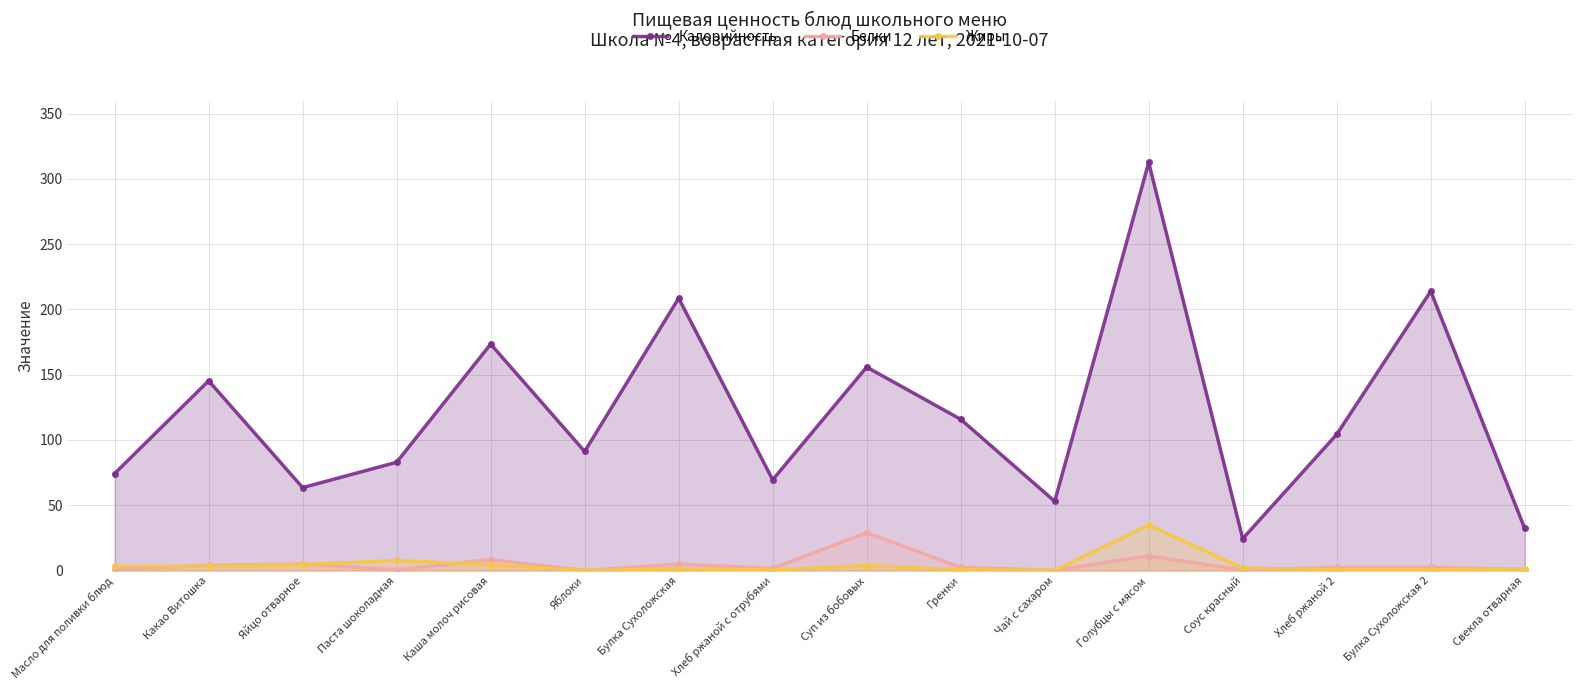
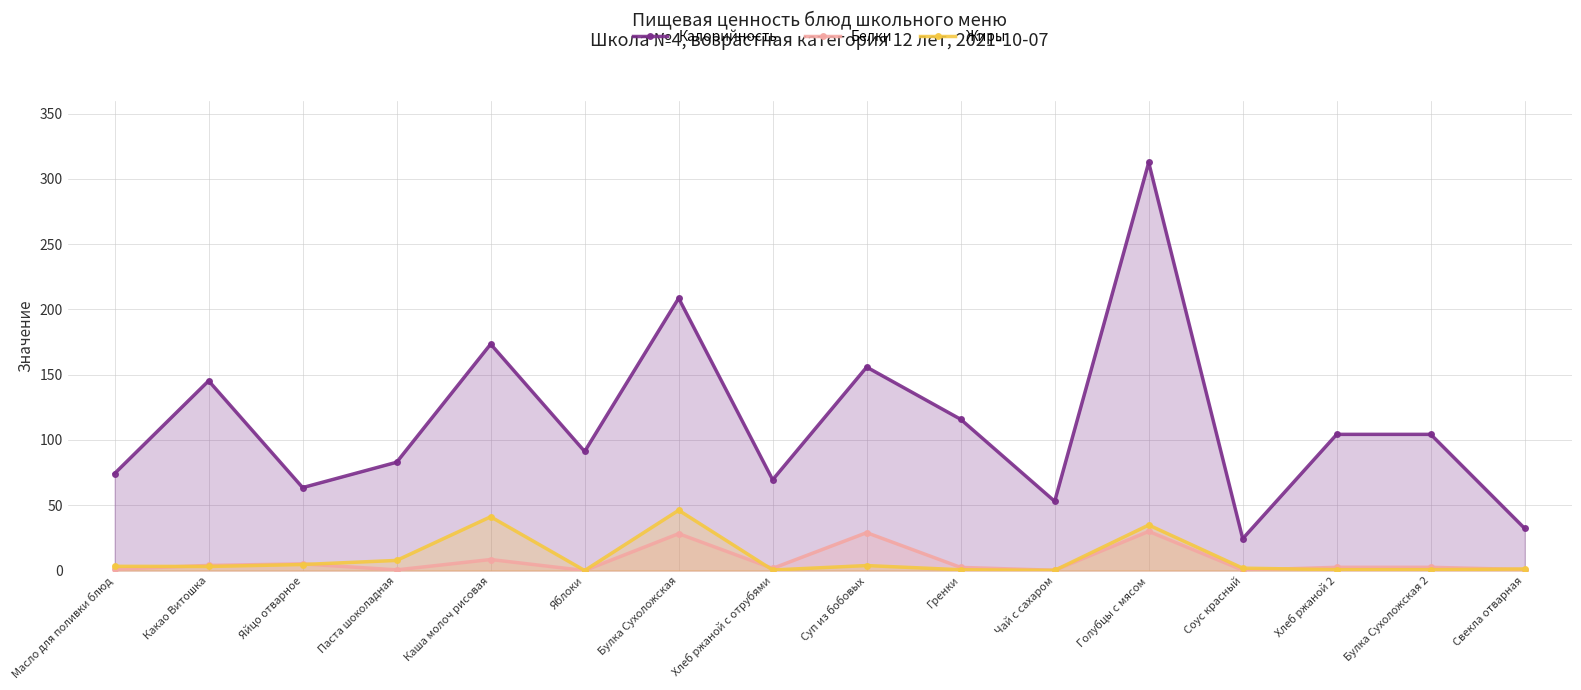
Жиры, Каша молоч рисовая: 4 -> 41
Белки, Булка Сухоложская: 5 -> 28
Жиры, Булка Сухоложская: 1 -> 46
Белки, Голубцы с мясом: 11 -> 30
Калорийность, Булка Сухоложская 2: 214 -> 104
